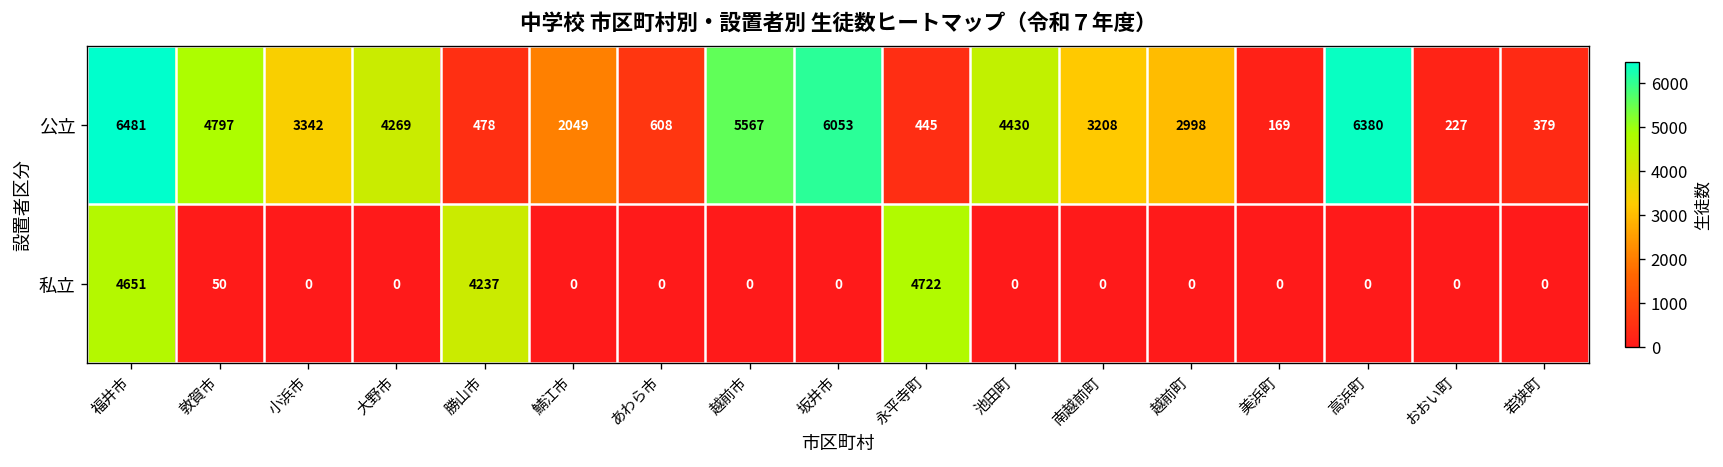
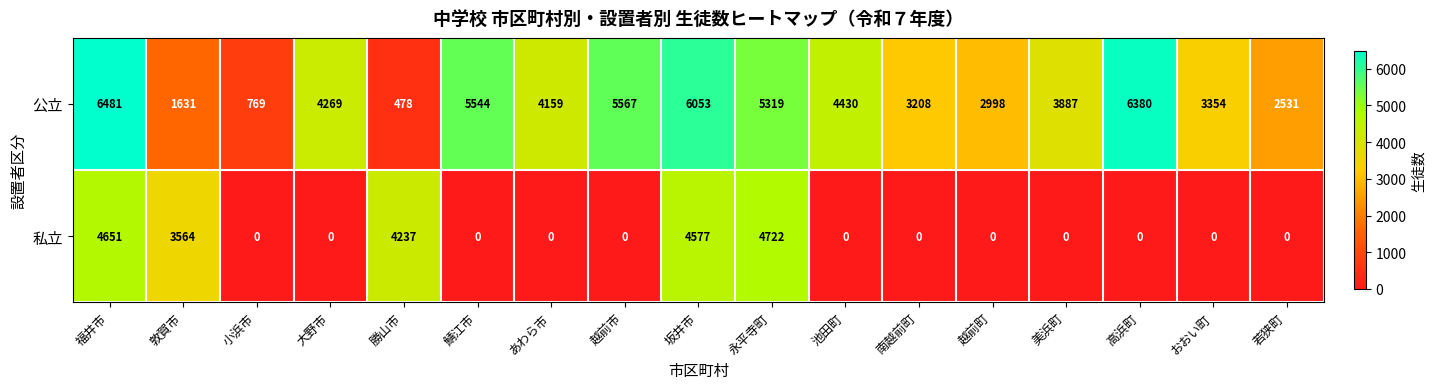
公立, 敦賀市: 4797 -> 1631
公立, 小浜市: 3342 -> 769
公立, 鯖江市: 2049 -> 5544
公立, あわら市: 608 -> 4159
公立, 永平寺町: 445 -> 5319
公立, 美浜町: 169 -> 3887
公立, おおい町: 227 -> 3354
公立, 若狭町: 379 -> 2531
私立, 敦賀市: 50 -> 3564
私立, 坂井市: 0 -> 4577
